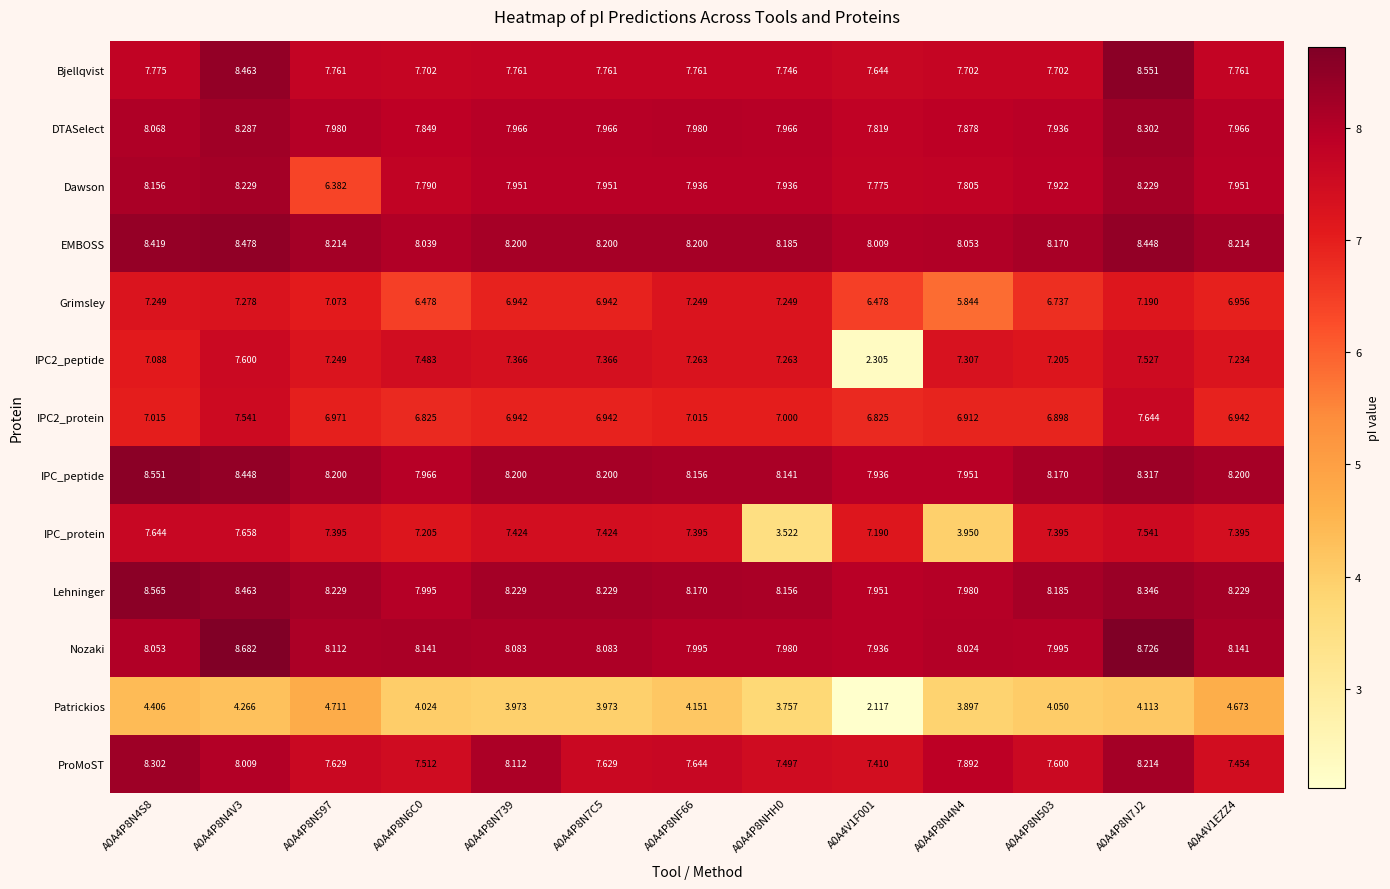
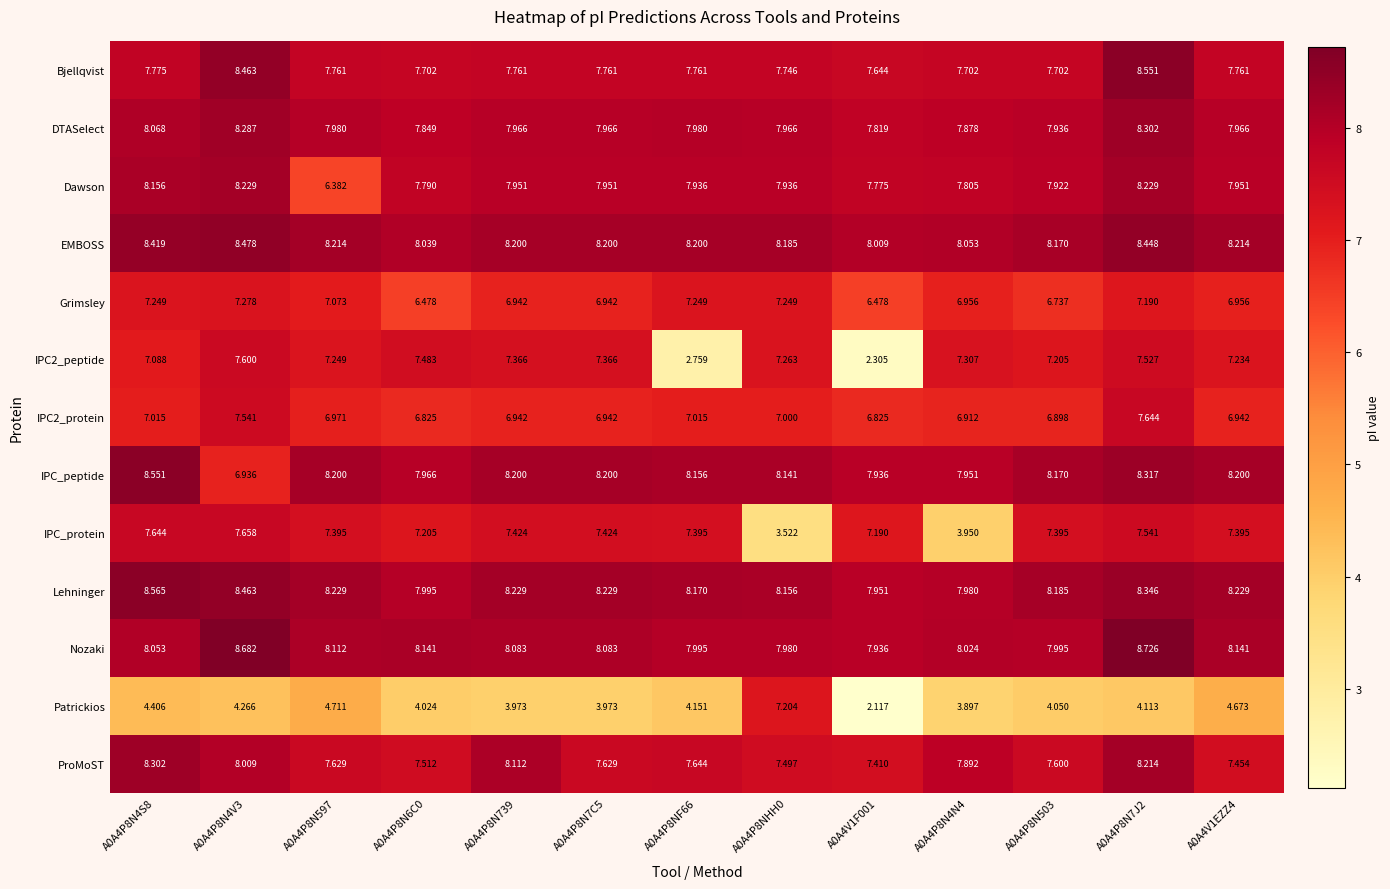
Grimsley, A0A4P8N4N4: 5.844 -> 6.956
IPC2_peptide, A0A4P8NF66: 7.263 -> 2.759
IPC_peptide, A0A4P8N4V3: 8.448 -> 6.936
Patrickios, A0A4P8NHH0: 3.757 -> 7.204
